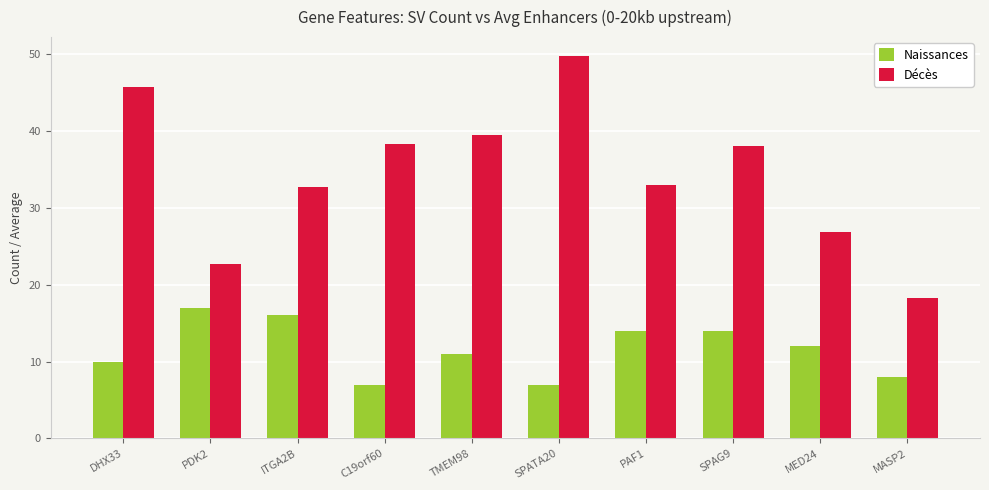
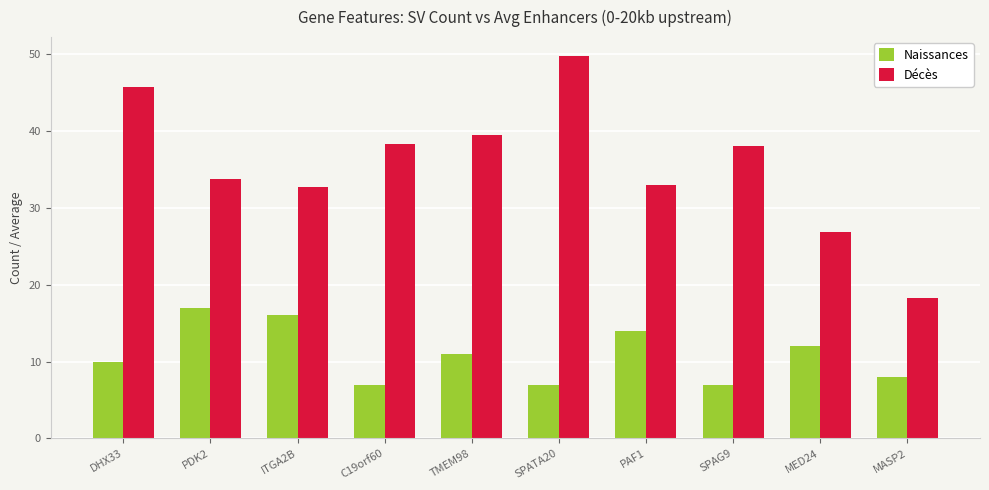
Décès, PDK2: 23 -> 34
Naissances, SPAG9: 14 -> 7
